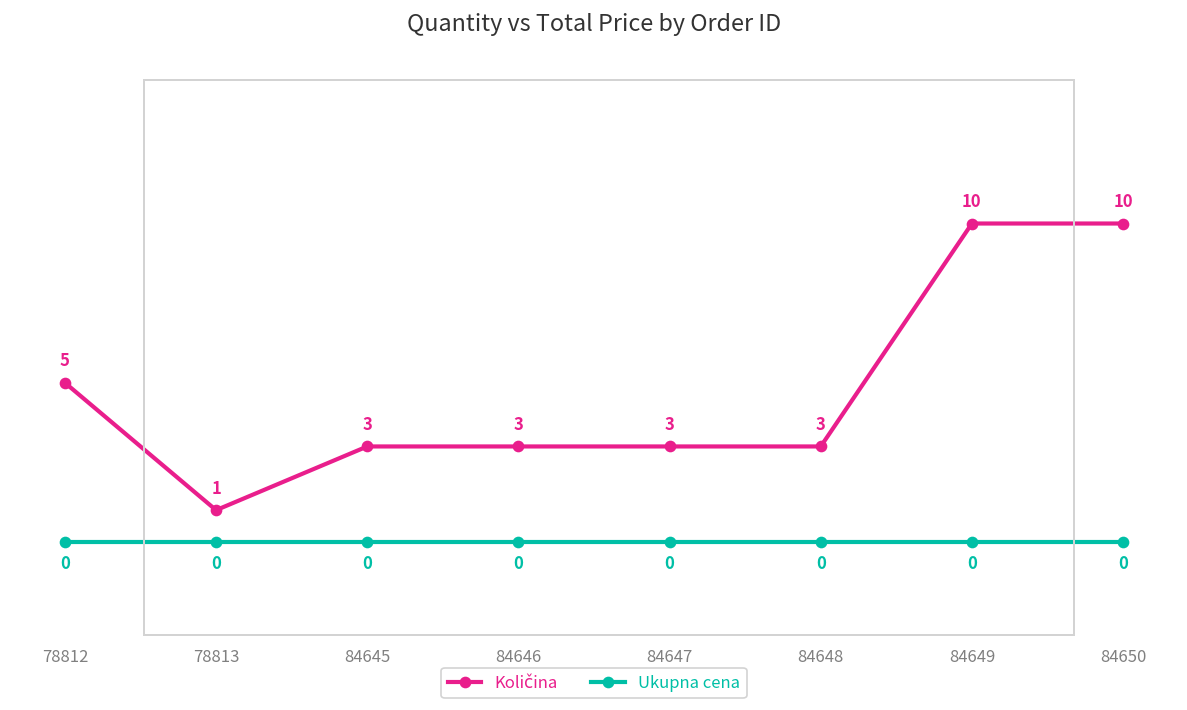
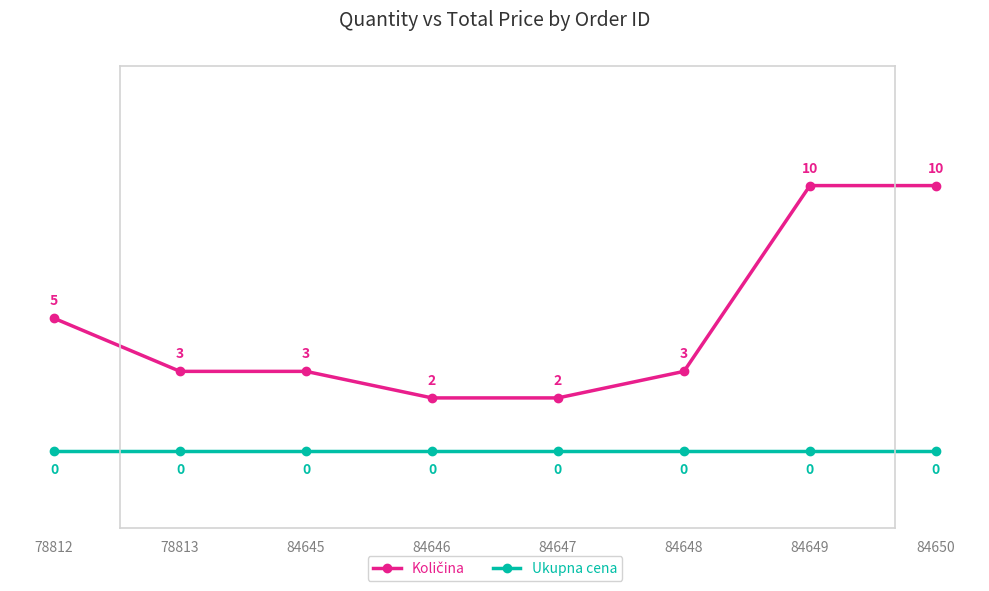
Količina, 78813: 1 -> 3
Količina, 84646: 3 -> 2
Količina, 84647: 3 -> 2
